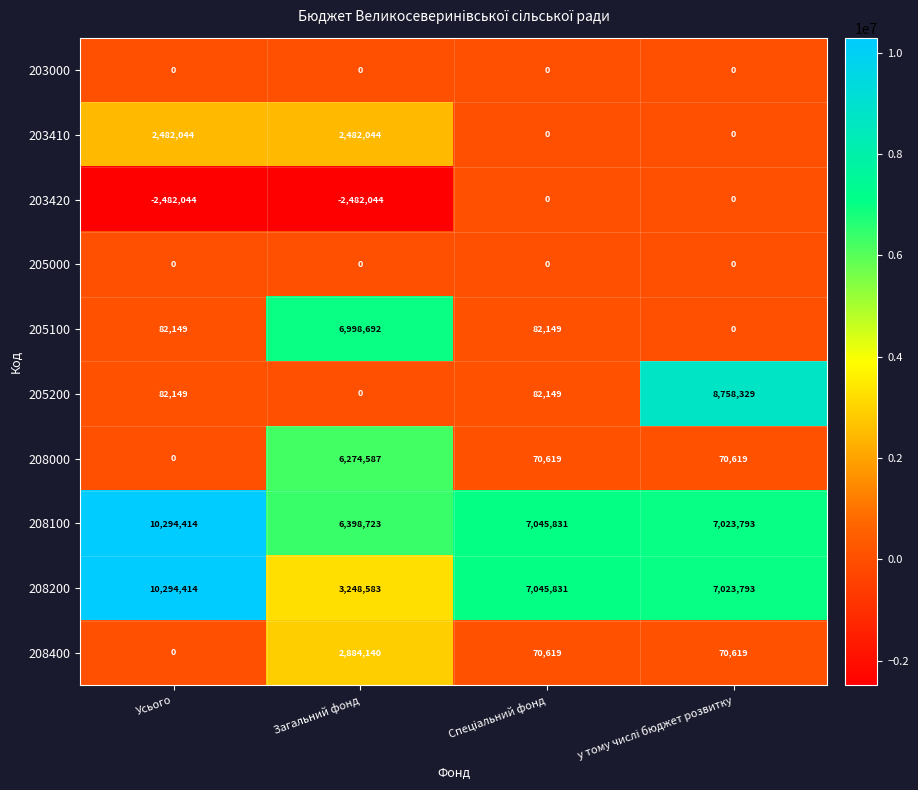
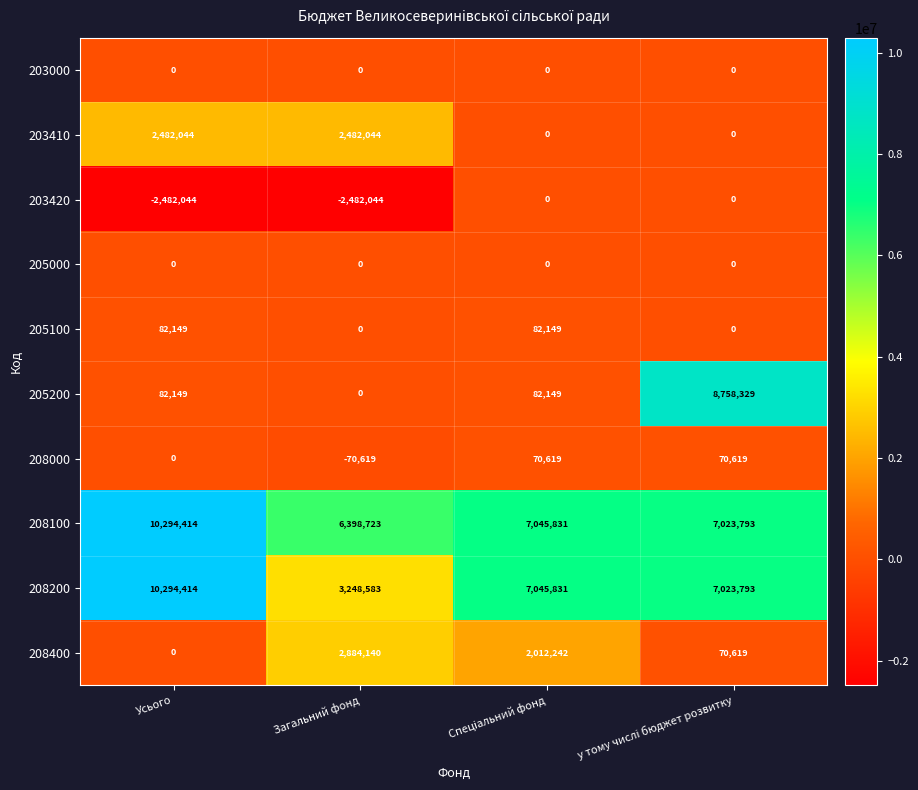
205100, Загальний фонд: 6,998,692 -> 0
208000, Загальний фонд: 6,274,587 -> -70,619
208400, Спеціальний фонд: 70,619 -> 2,012,242
